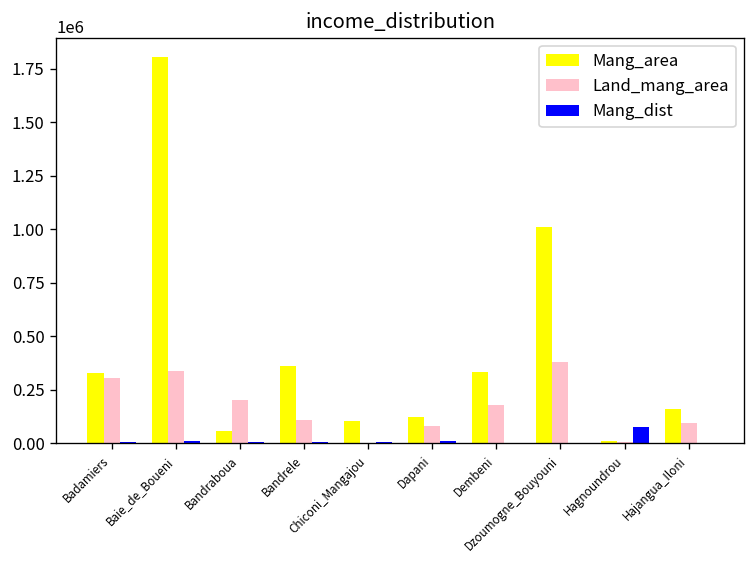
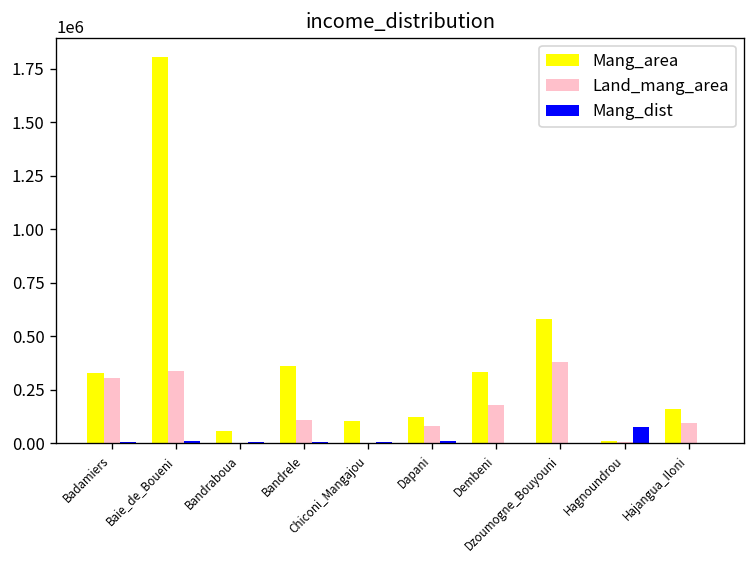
Land_mang_area, Bandraboua: 200000 -> 0
Mang_area, Dzoumogne_Bouyouni: 1010000 -> 580000
